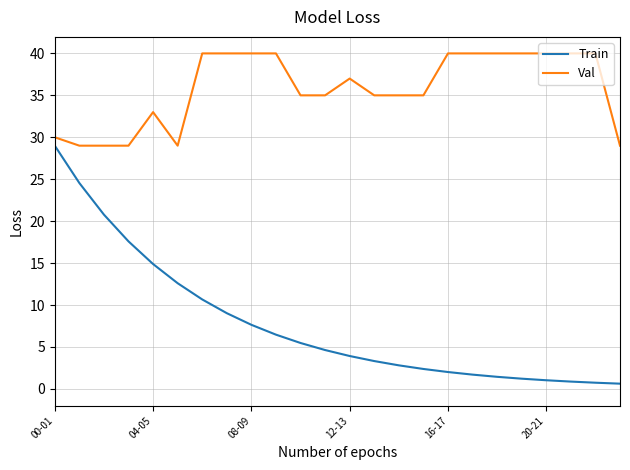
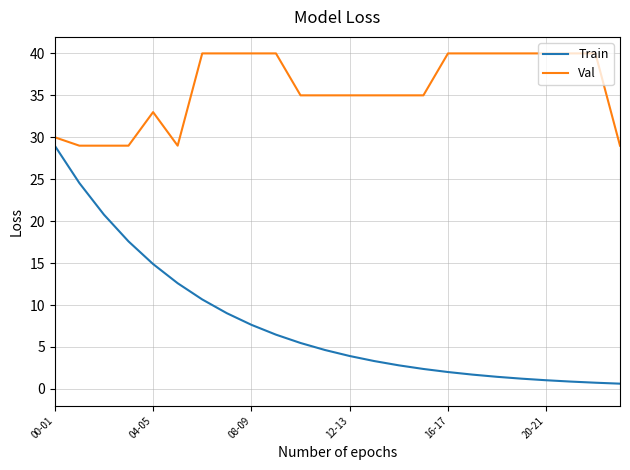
Val, 12-13: 37 -> 35
